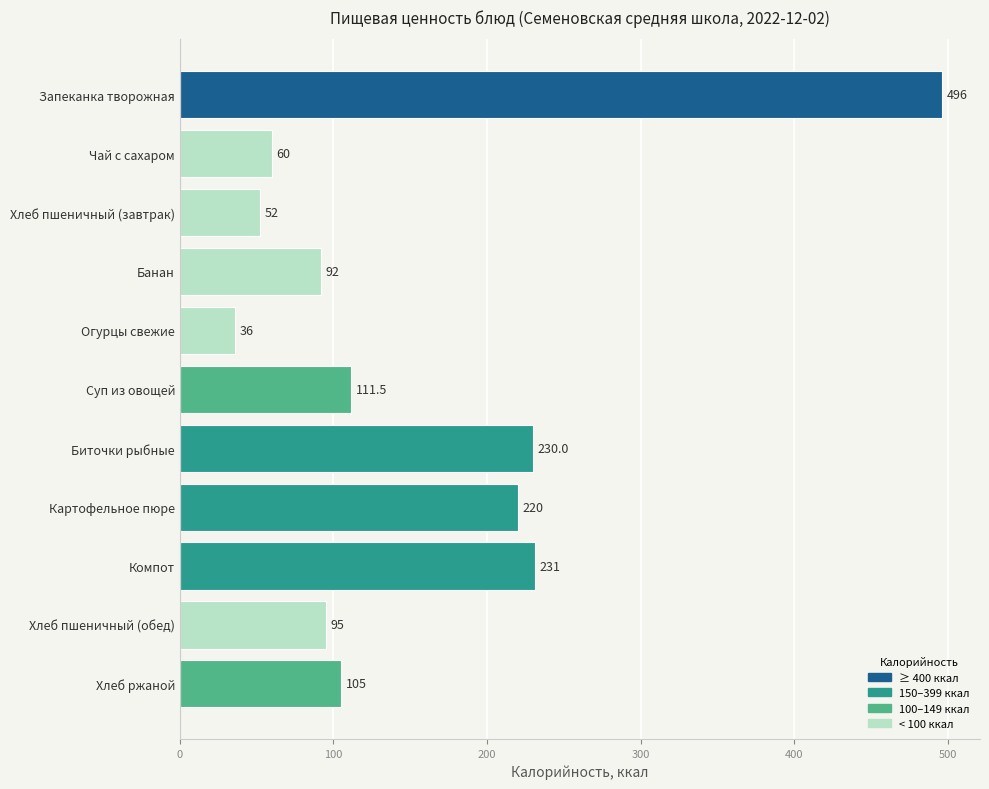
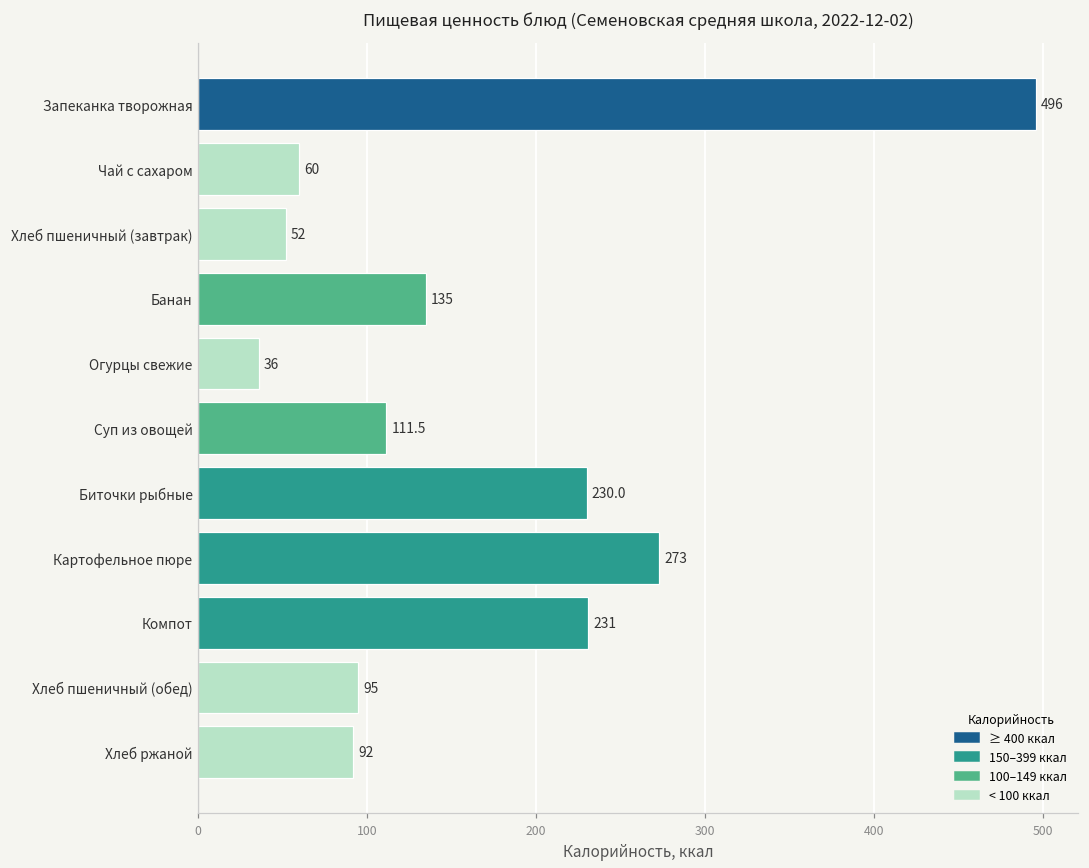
Банан: 92 -> 135
Картофельное пюре: 220 -> 273
Хлеб ржаной: 105 -> 92
